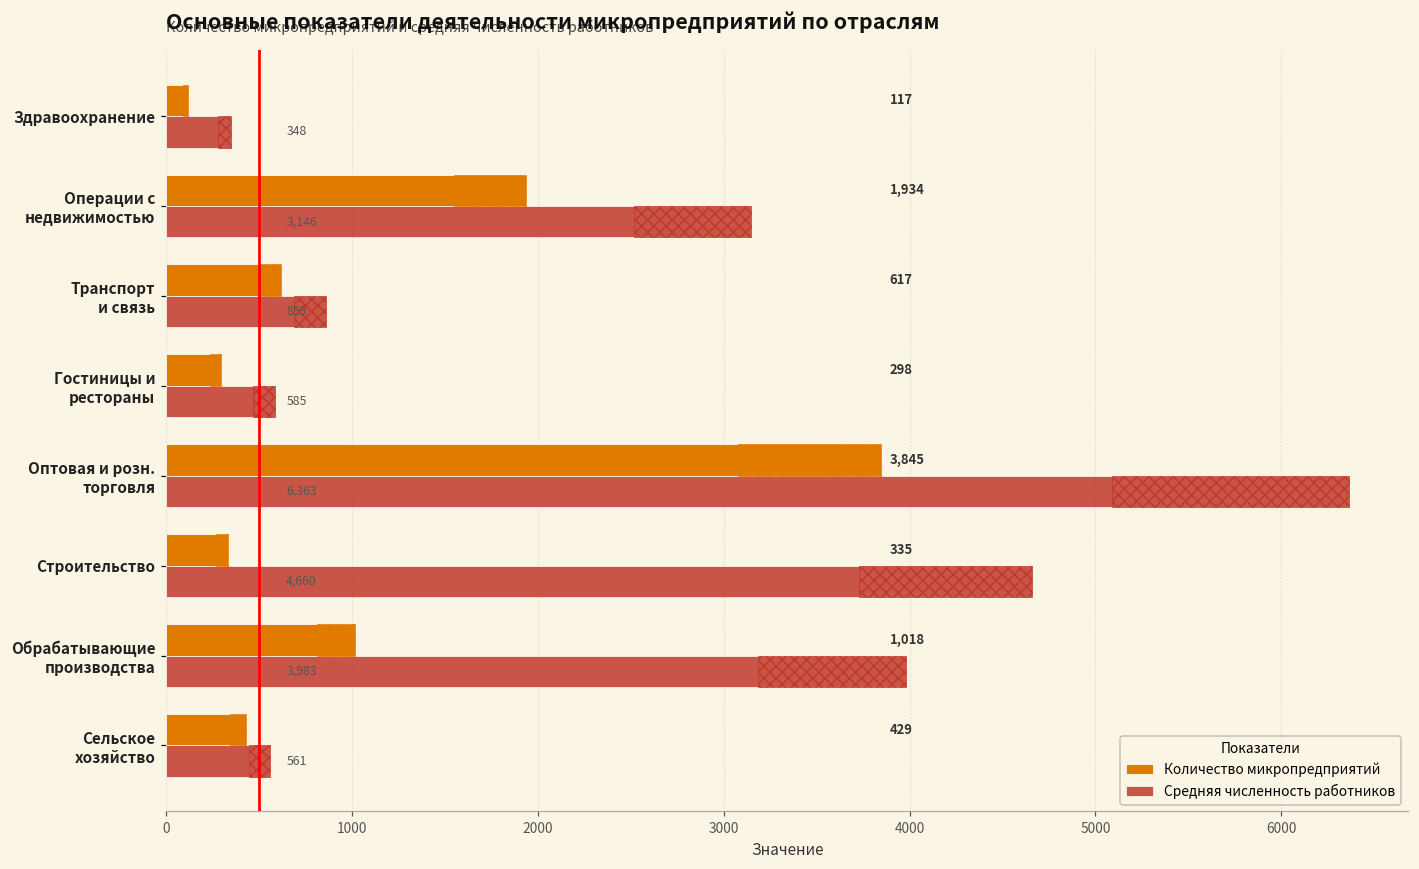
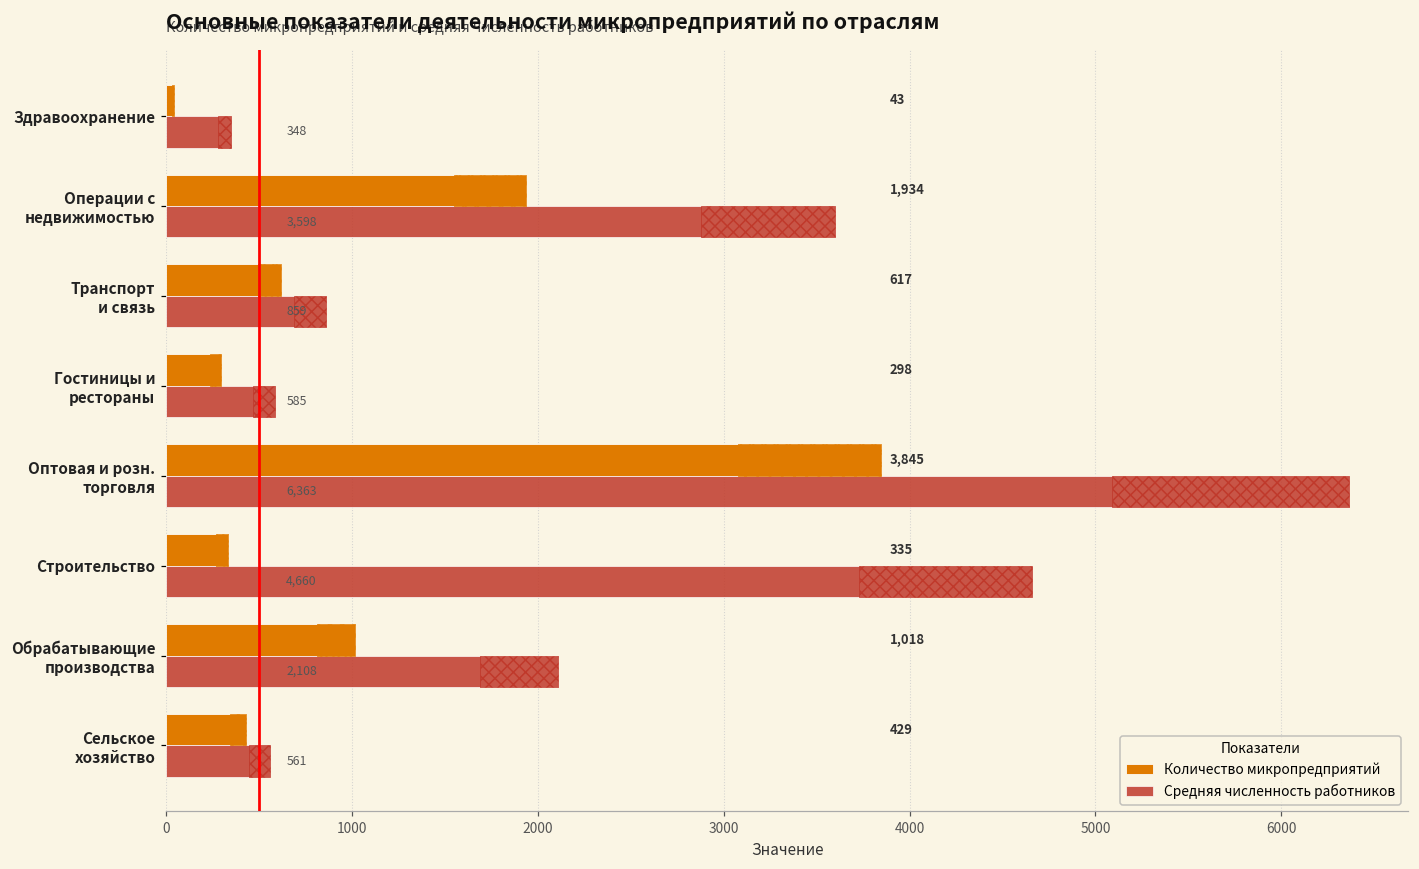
Количество микропредприятий, Здравоохранение: 117 -> 43
Средняя численность работников, Операции с недвижимостью: 3,146 -> 3,598
Средняя численность работников, Обрабатывающие производства: 3,983 -> 2,108
